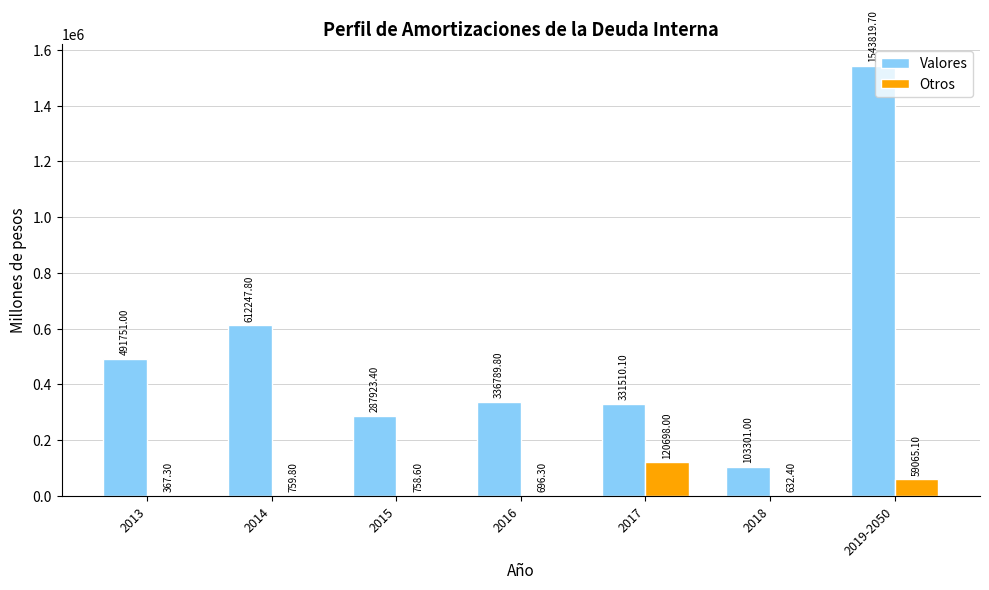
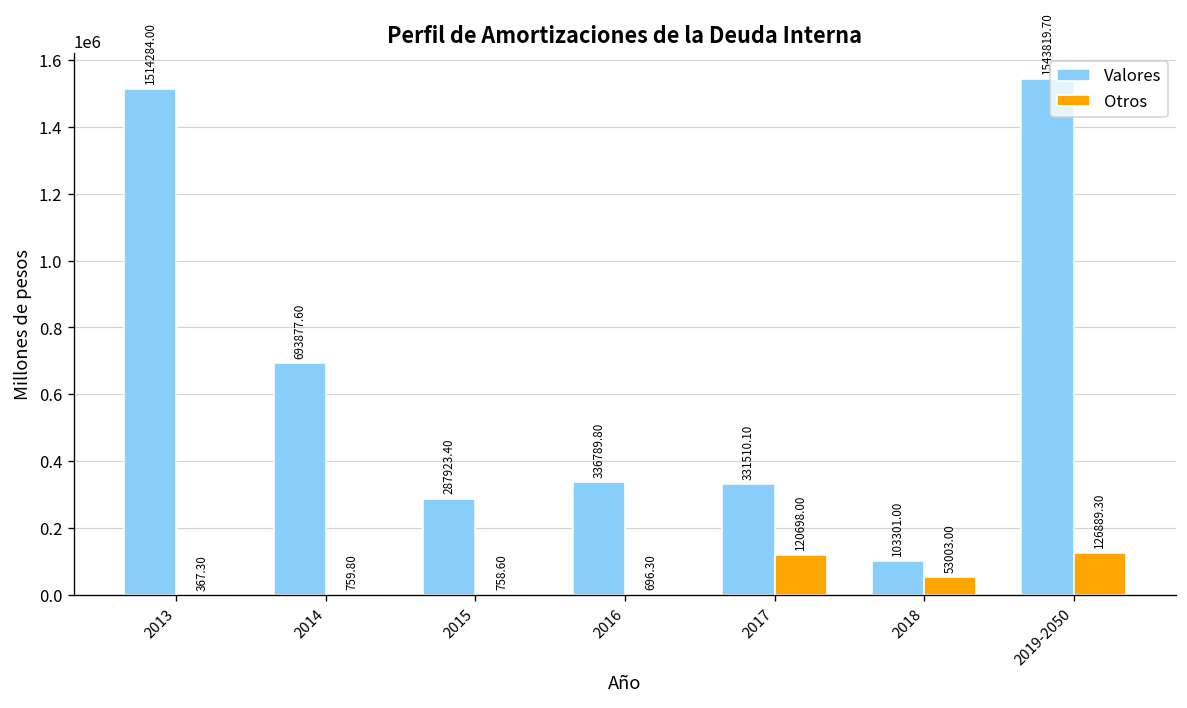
Valores, 2013: 491751.00 -> 1514284.00
Valores, 2014: 612247.80 -> 693877.60
Otros, 2018: 632.40 -> 53003.00
Otros, 2019-2050: 59065.10 -> 126889.30
